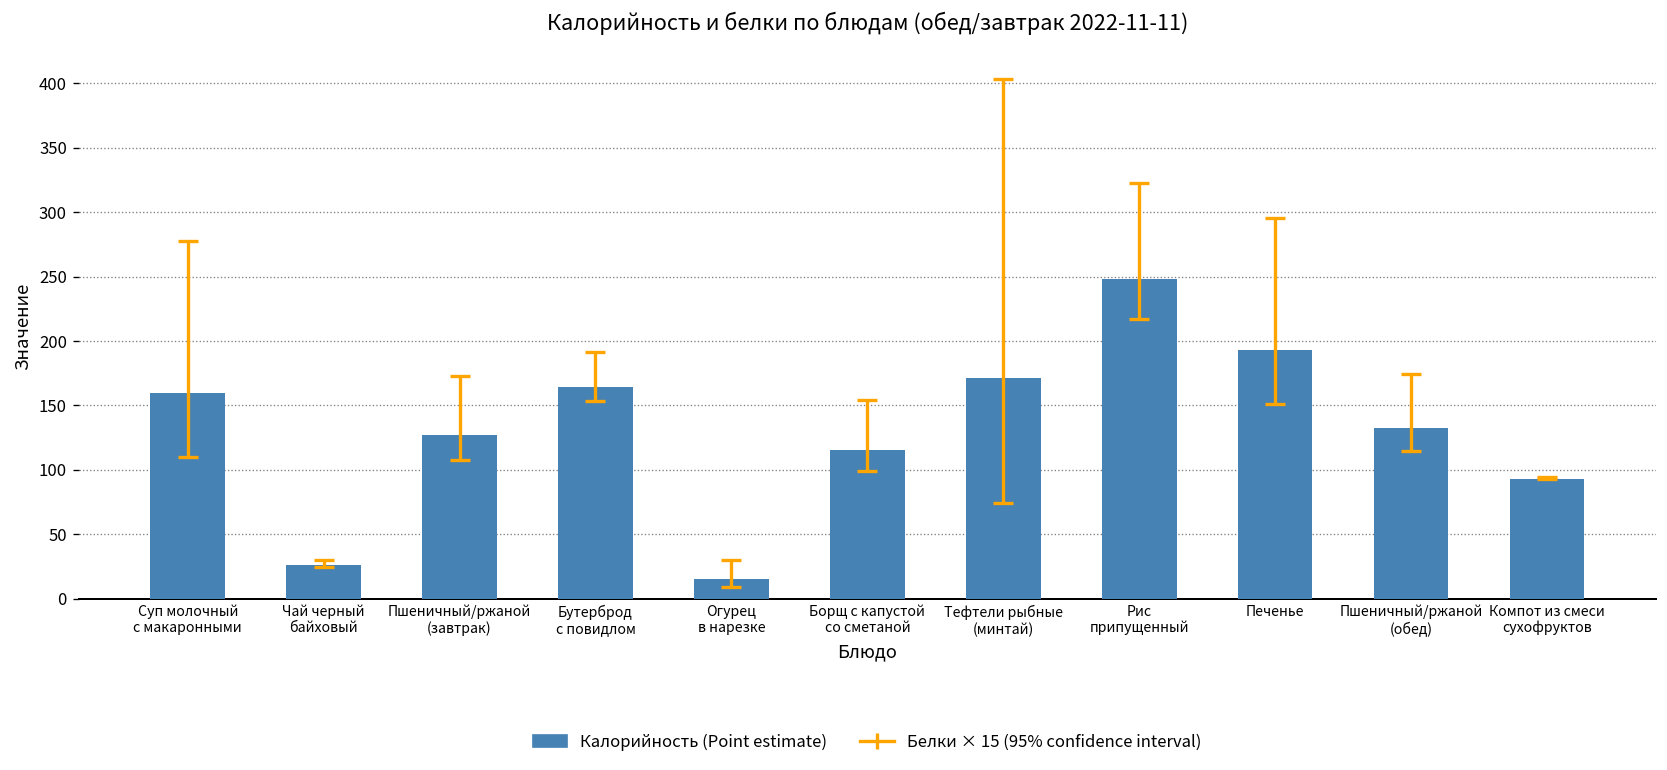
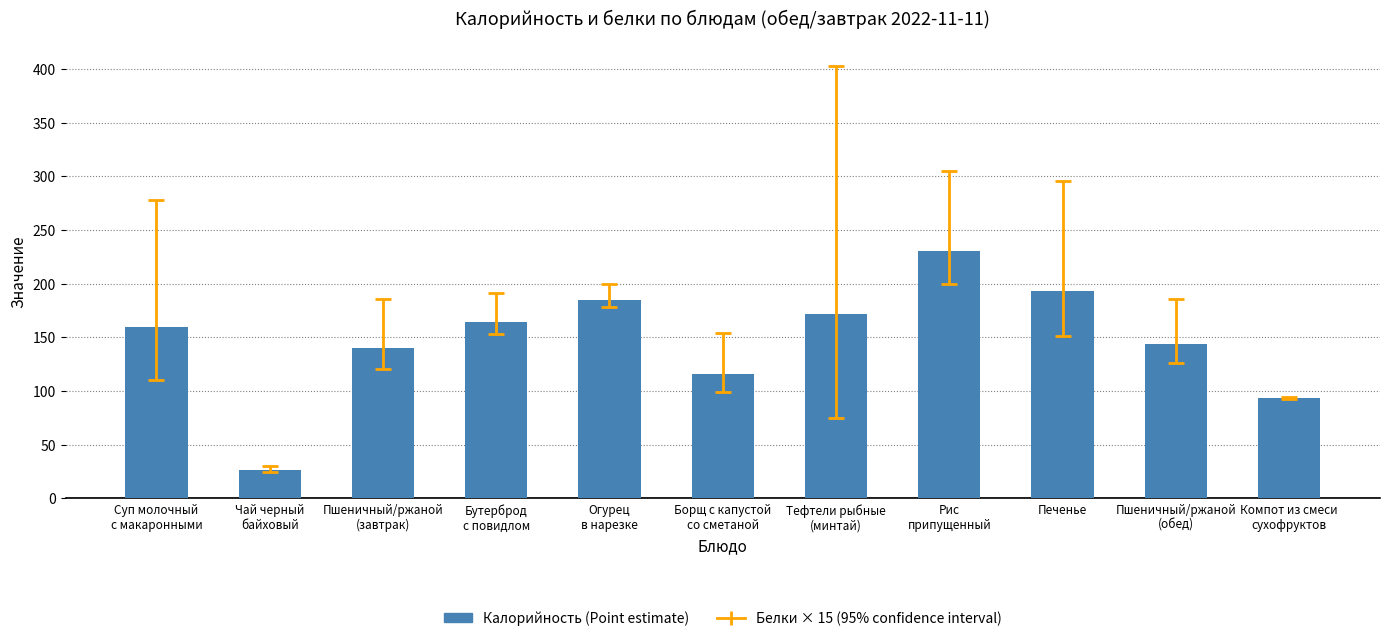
Калорийность (Point estimate), Пшеничный/ржаной (завтрак): 127 -> 140
Калорийность (Point estimate), Огурец в нарезке: 15 -> 184
Калорийность (Point estimate), Рис припущенный: 248 -> 230
Калорийность (Point estimate), Пшеничный/ржаной (обед): 132 -> 144
